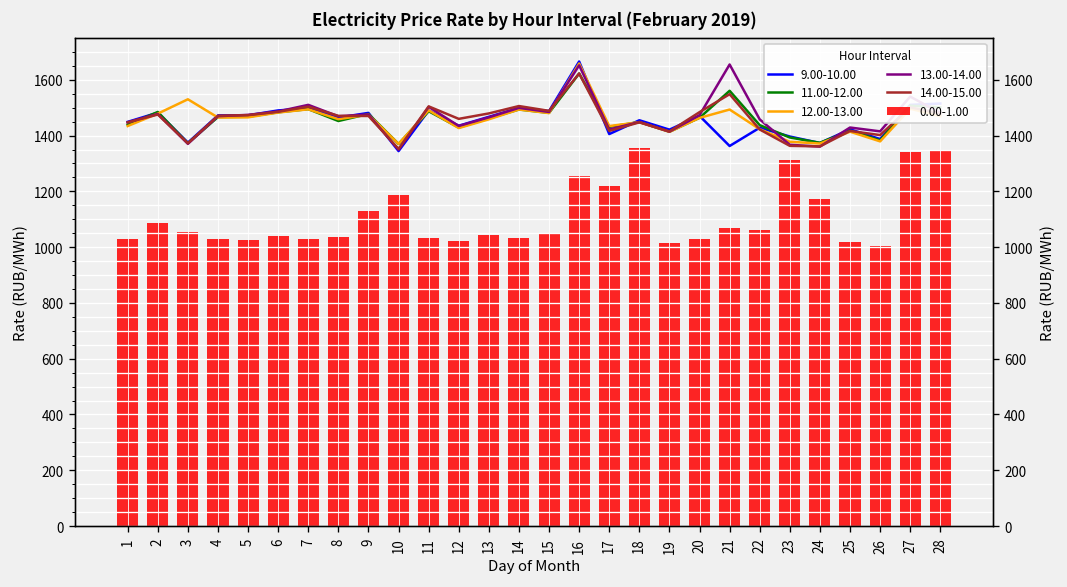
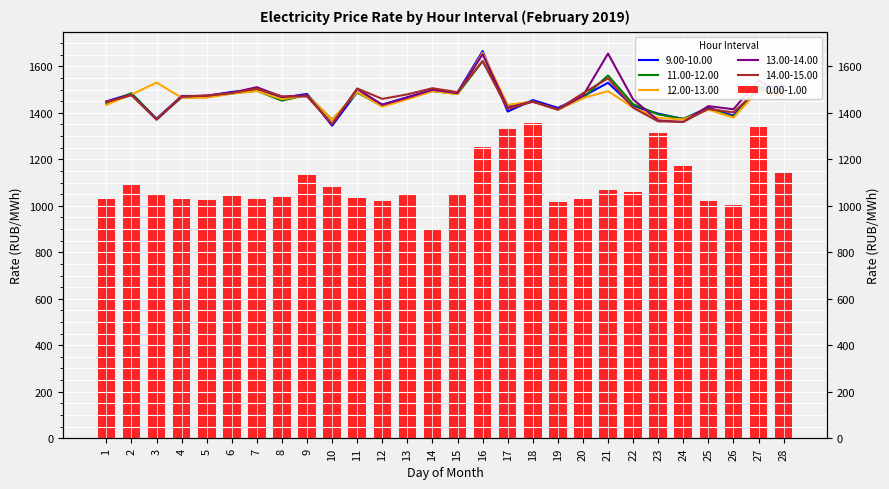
0.00-1.00, 10: 1190 -> 1080
0.00-1.00, 14: 1030 -> 900
0.00-1.00, 17: 1220 -> 1330
9.00-10.00, 21: 1360 -> 1530
0.00-1.00, 28: 1350 -> 1140
